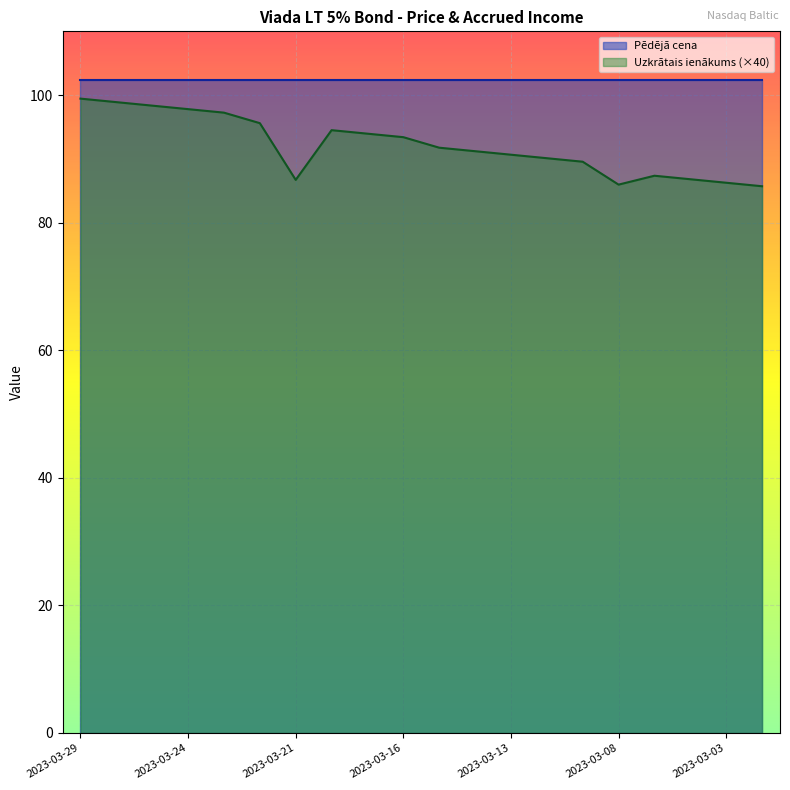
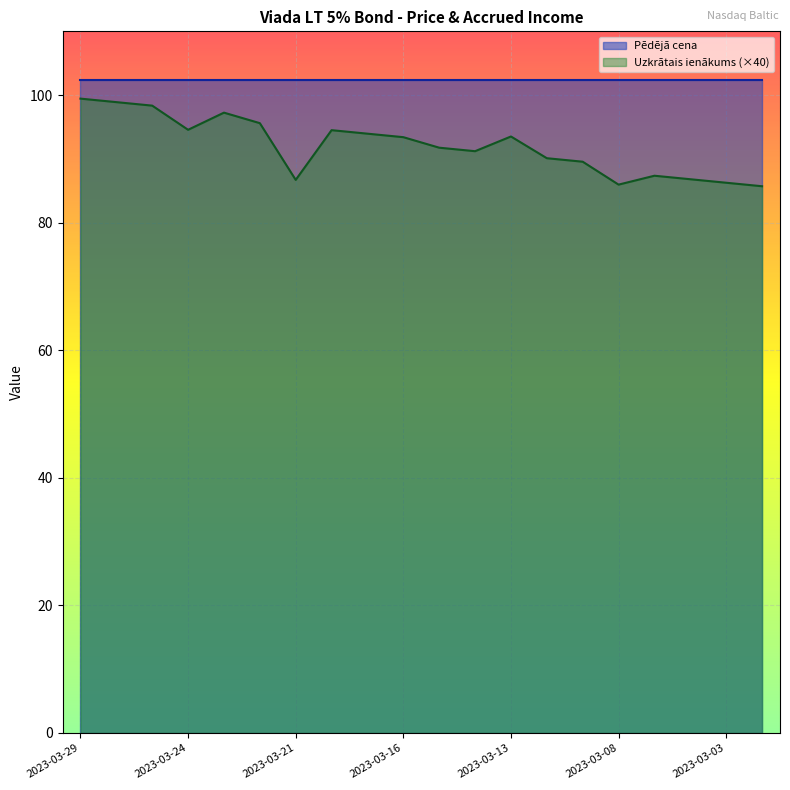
Uzkrātais ienākums (×40), 2023-03-24: 98 -> 95
Uzkrātais ienākums (×40), 2023-03-13: 91 -> 94
